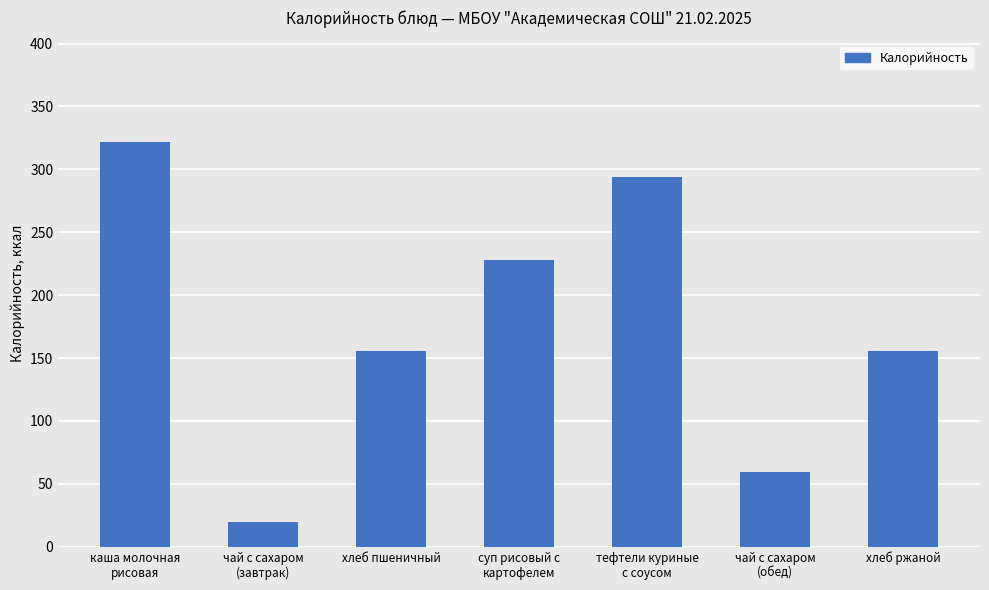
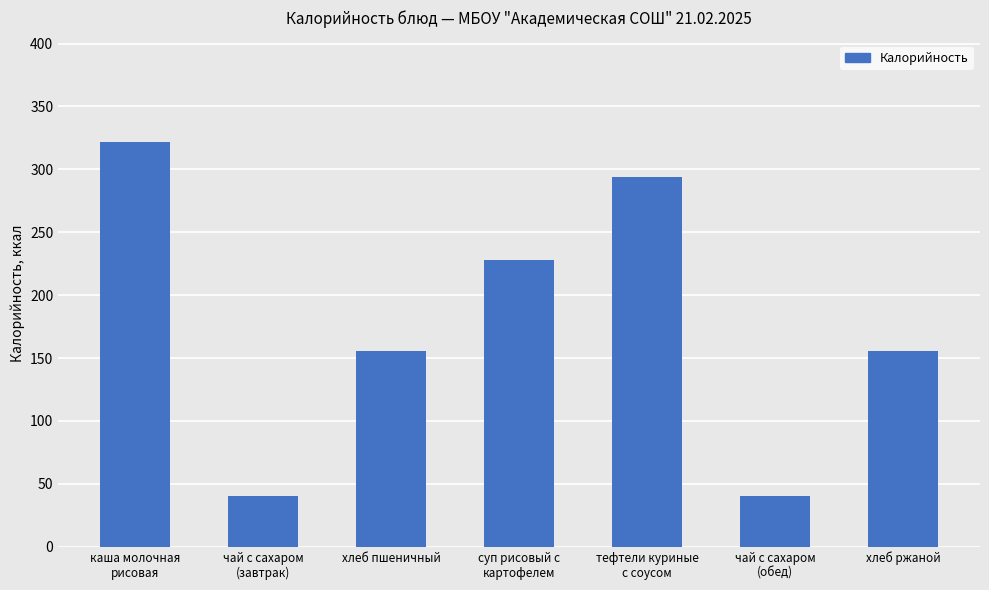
чай с сахаром (завтрак): 20 -> 40
чай с сахаром (обед): 59 -> 40
